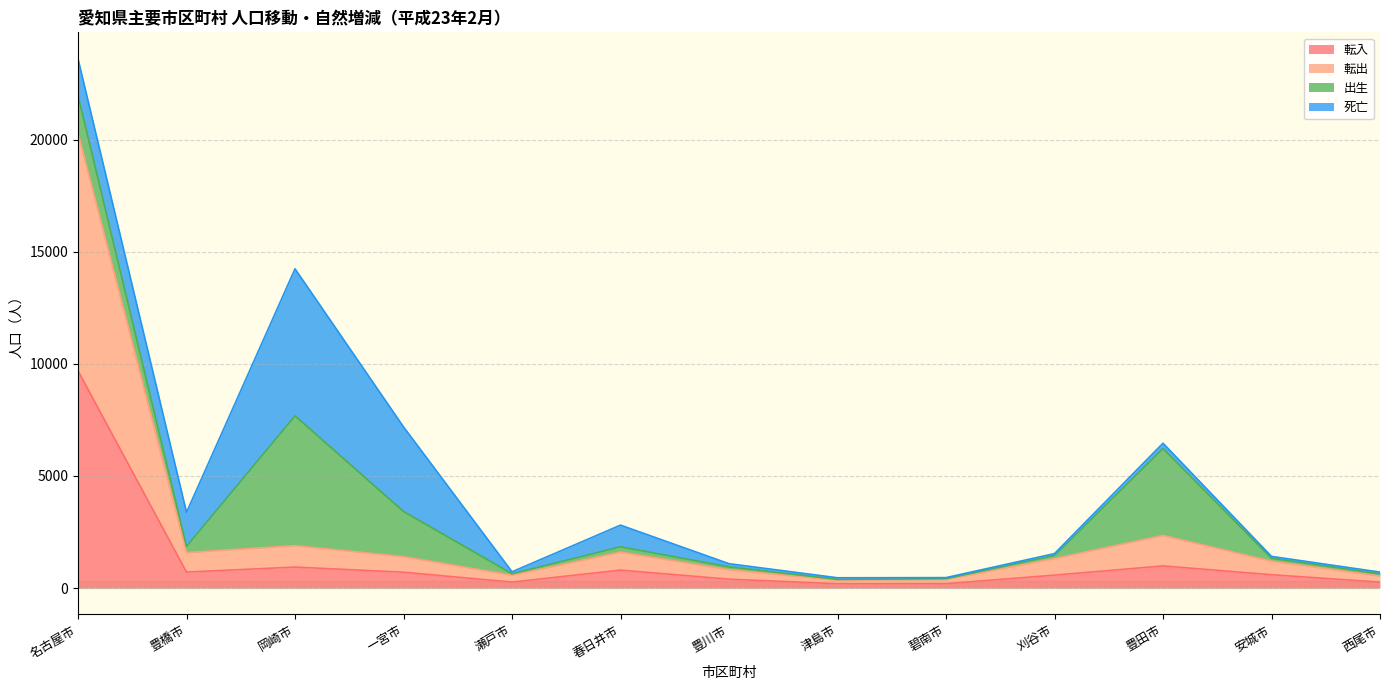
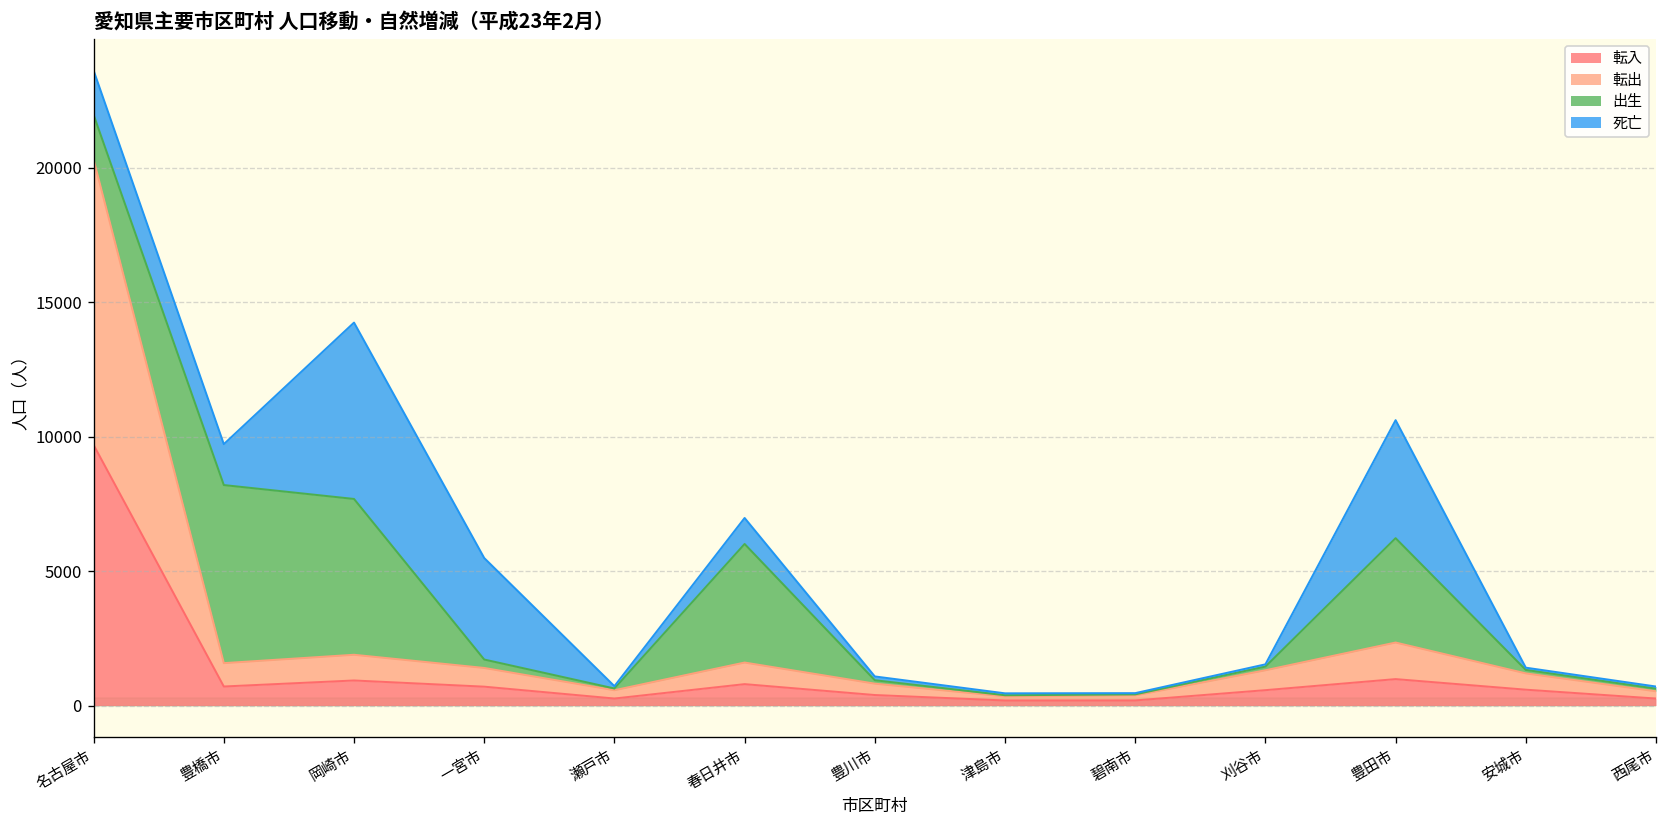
出生, 豊橋市: 300 -> 6600
出生, 一宮市: 2000 -> 300
出生, 春日井市: 200 -> 4400
死亡, 豊田市: 200 -> 4400
